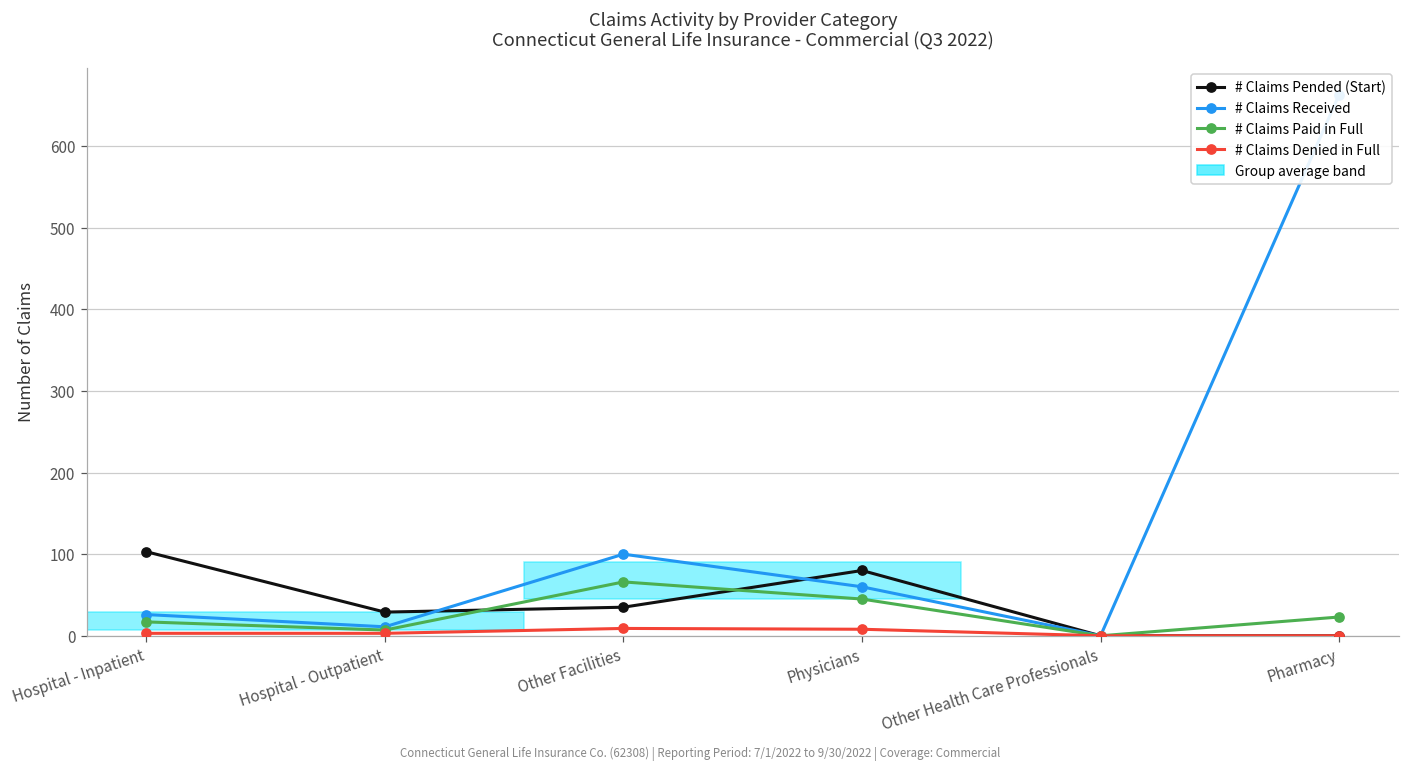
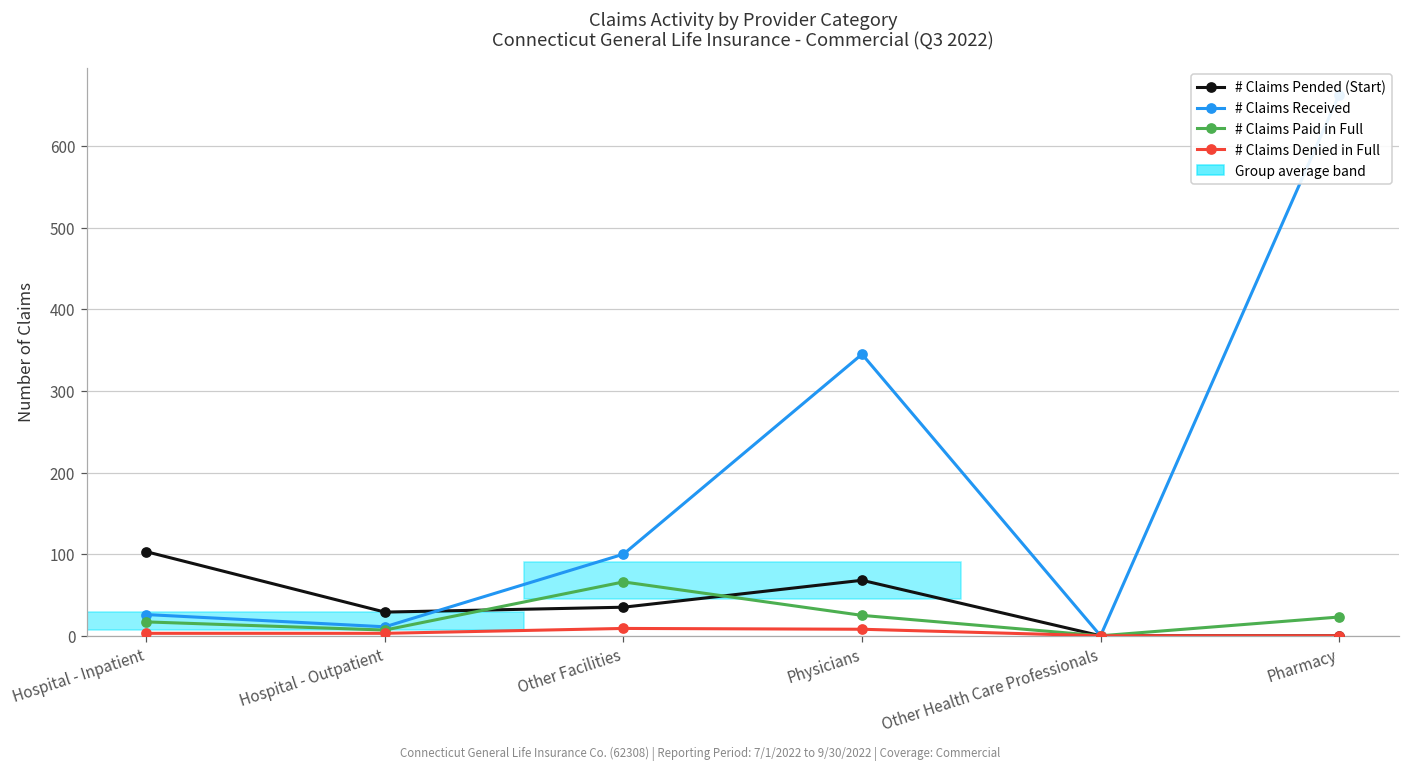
# Claims Pended (Start), Physicians: 80 -> 70
# Claims Received, Physicians: 60 -> 350
# Claims Paid in Full, Physicians: 50 -> 30
